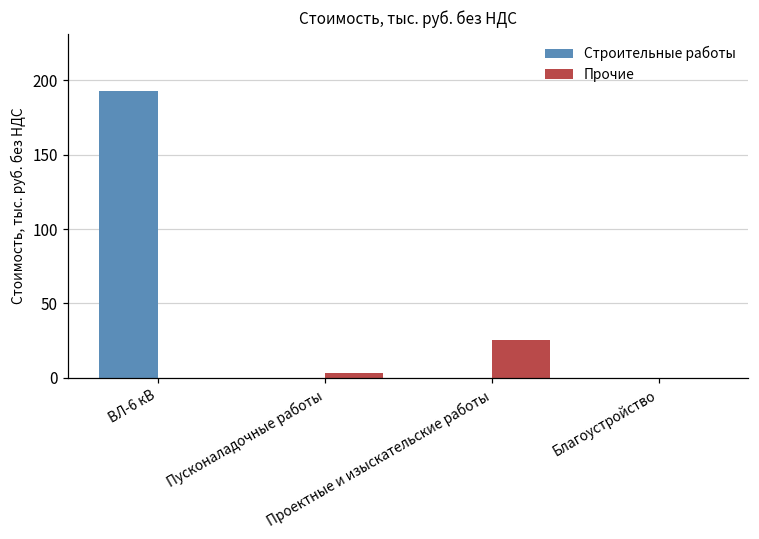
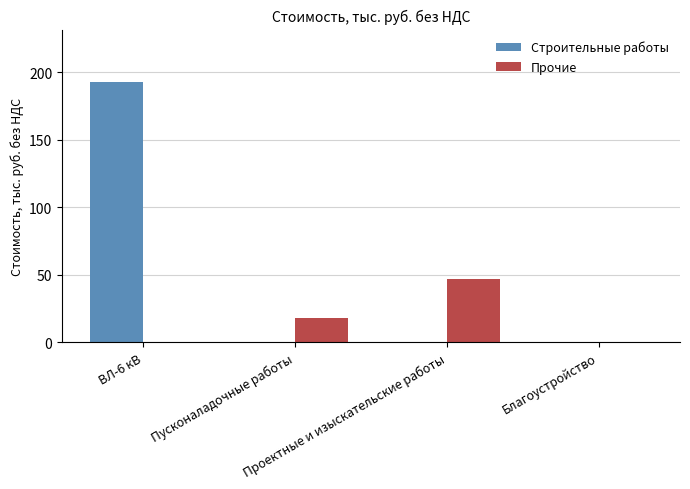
Прочие, Пусконаладочные работы: 3 -> 18
Прочие, Проектные и изыскательские работы: 25 -> 47
